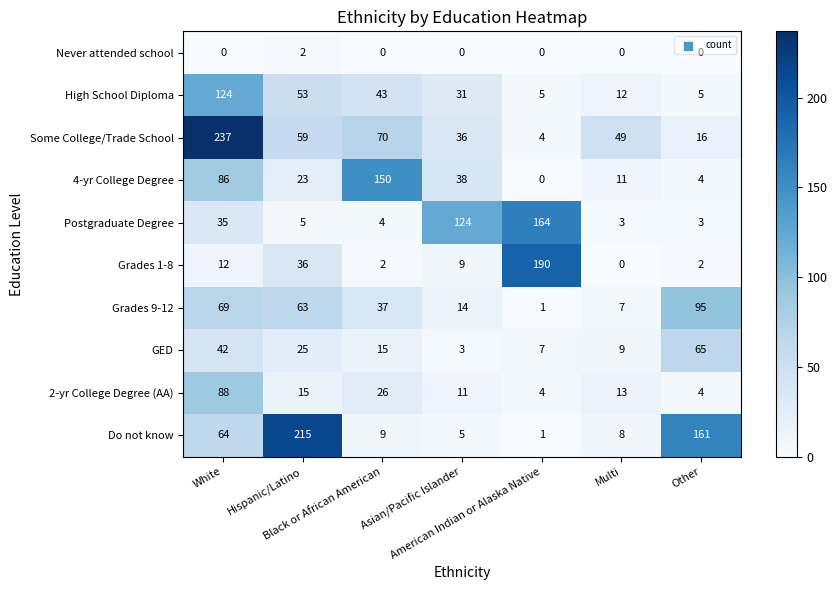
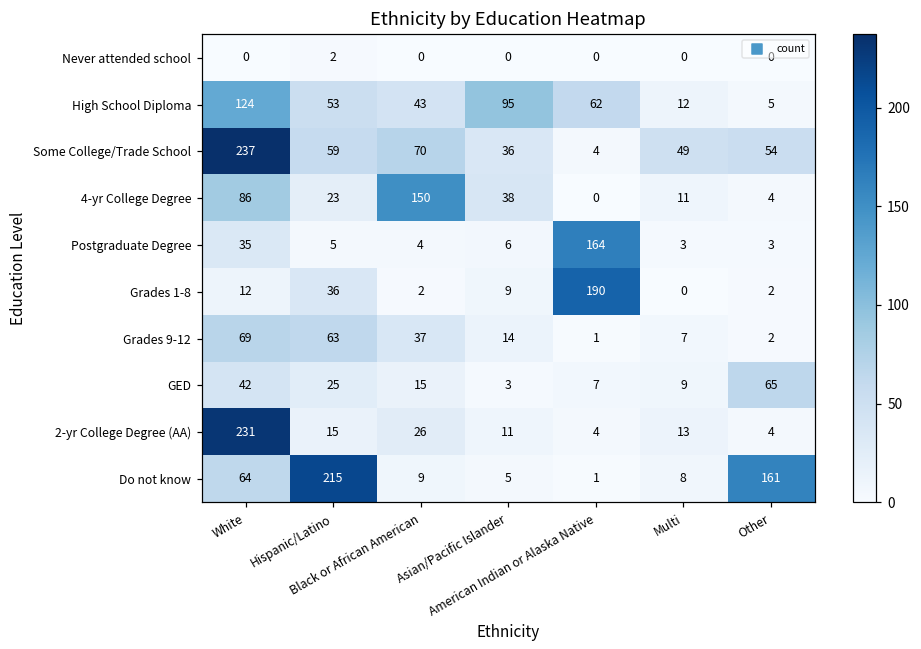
High School Diploma, Asian/Pacific Islander: 31 -> 95
High School Diploma, American Indian or Alaska Native: 5 -> 62
Some College/Trade School, Other: 16 -> 54
Postgraduate Degree, Asian/Pacific Islander: 124 -> 6
Grades 9-12, Other: 95 -> 2
2-yr College Degree (AA), White: 88 -> 231
